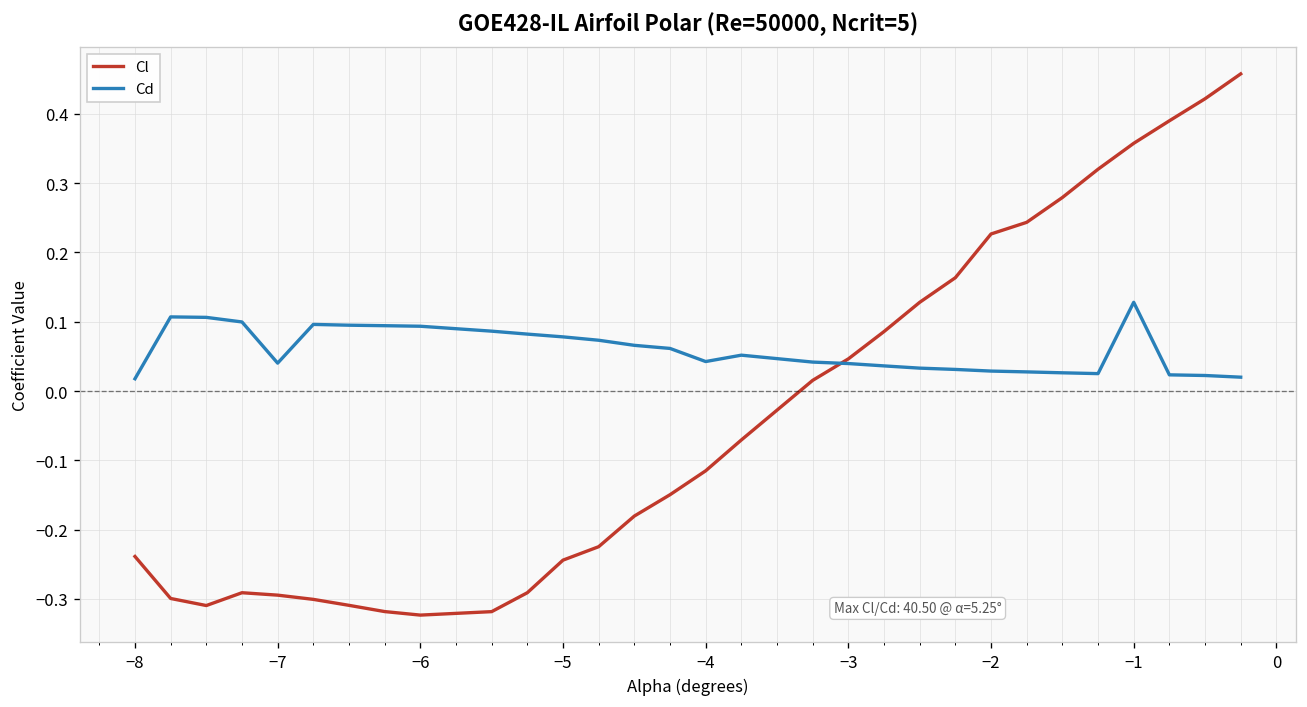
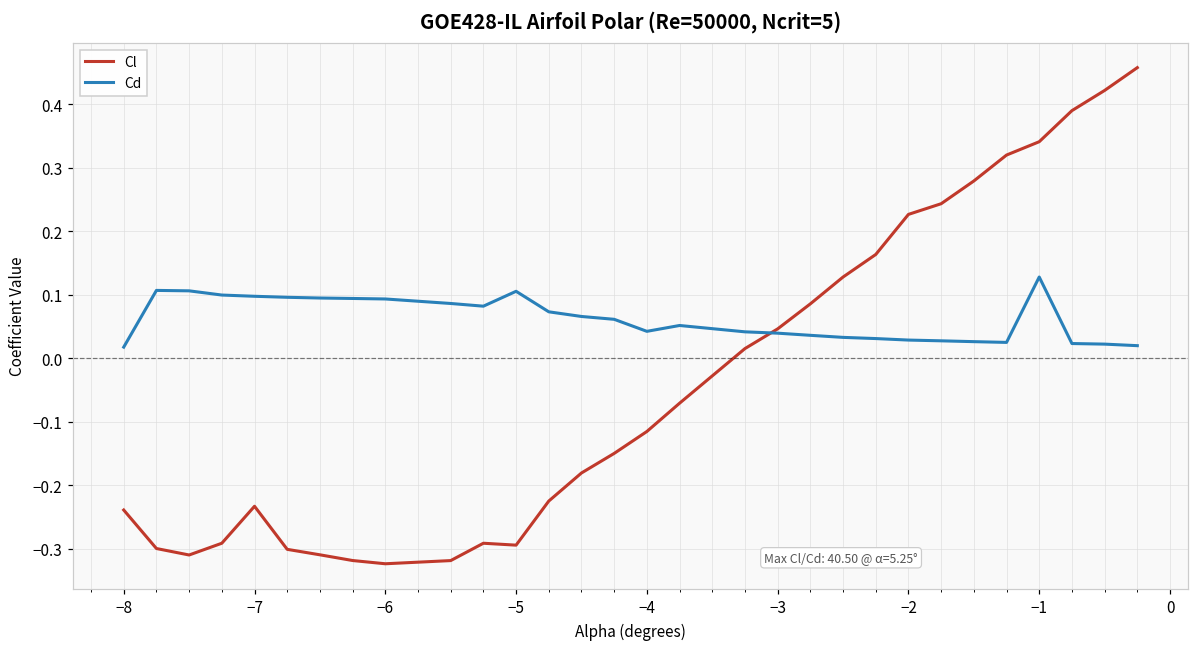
Cl, −7: -0.29 -> -0.23
Cd, −7: 0.04 -> 0.10
Cl, −5: -0.24 -> -0.29
Cd, −5: 0.08 -> 0.11
Cl, −1: 0.36 -> 0.34
